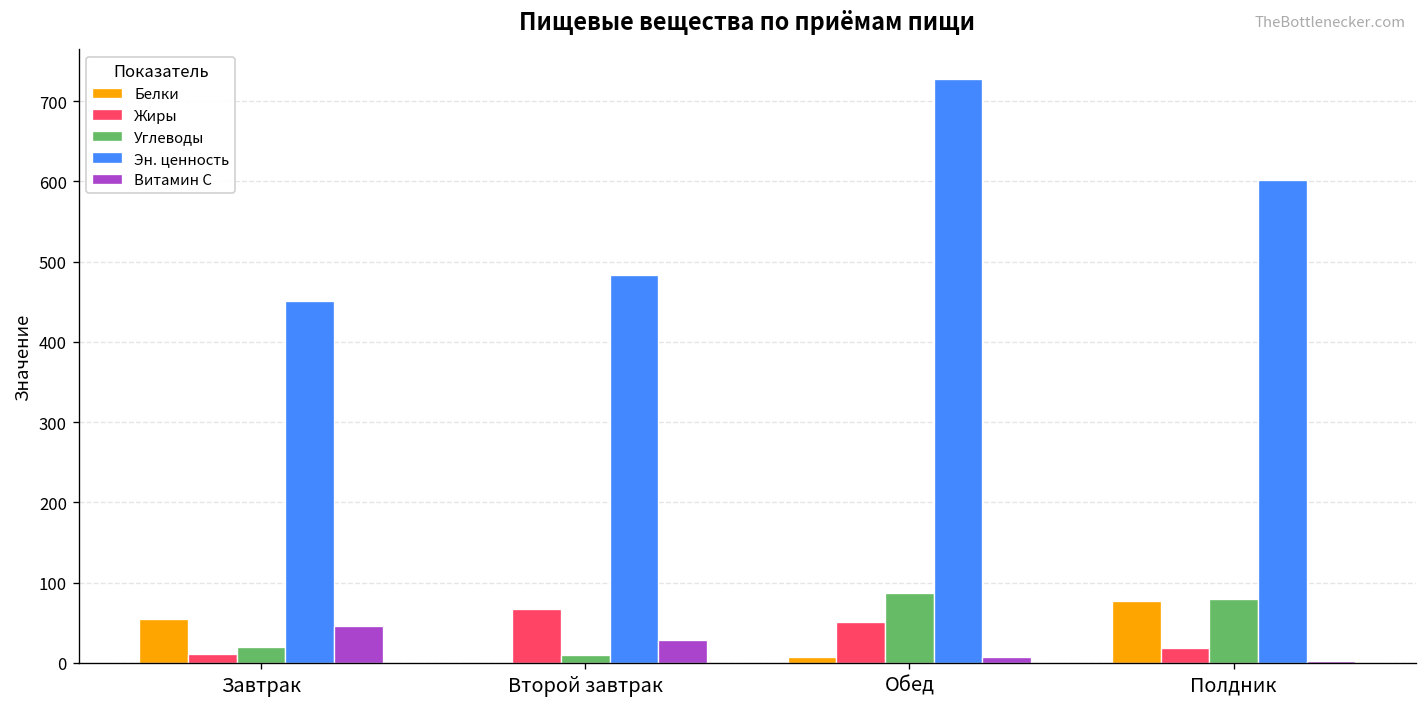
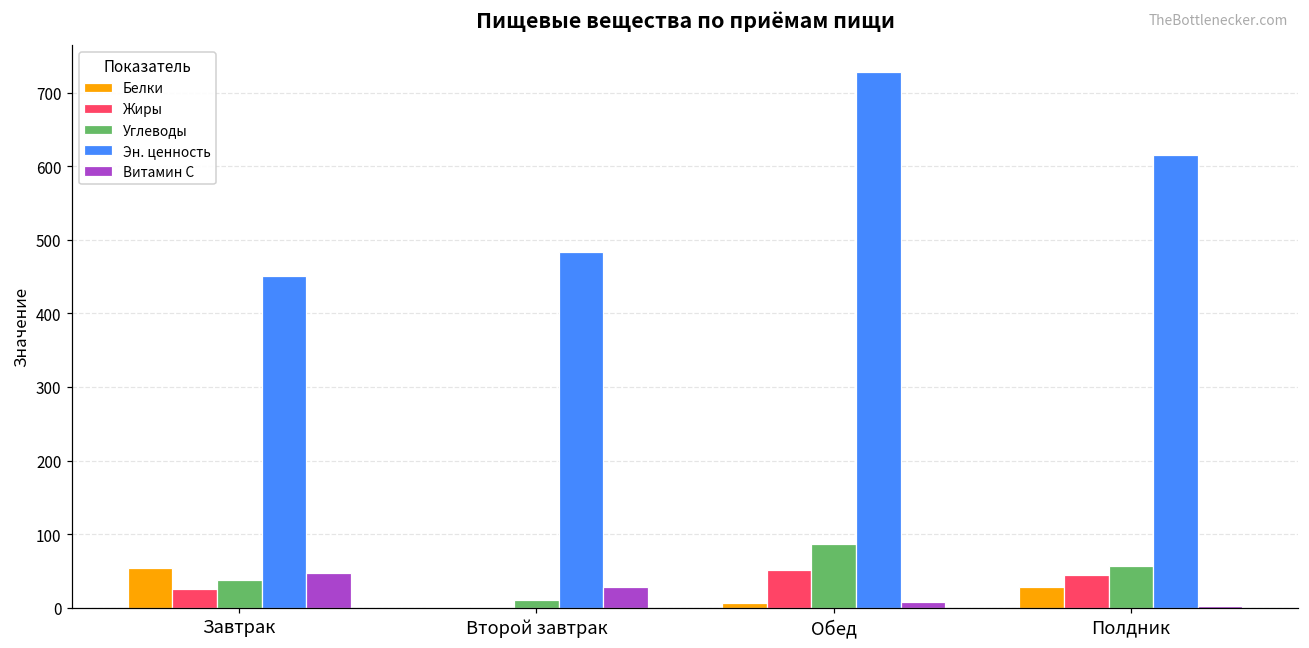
Жиры, Завтрак: 10 -> 20
Углеводы, Завтрак: 20 -> 40
Жиры, Второй завтрак: 70 -> 0
Белки, Полдник: 80 -> 30
Жиры, Полдник: 20 -> 40
Углеводы, Полдник: 80 -> 60
Эн. ценность, Полдник: 600 -> 620
